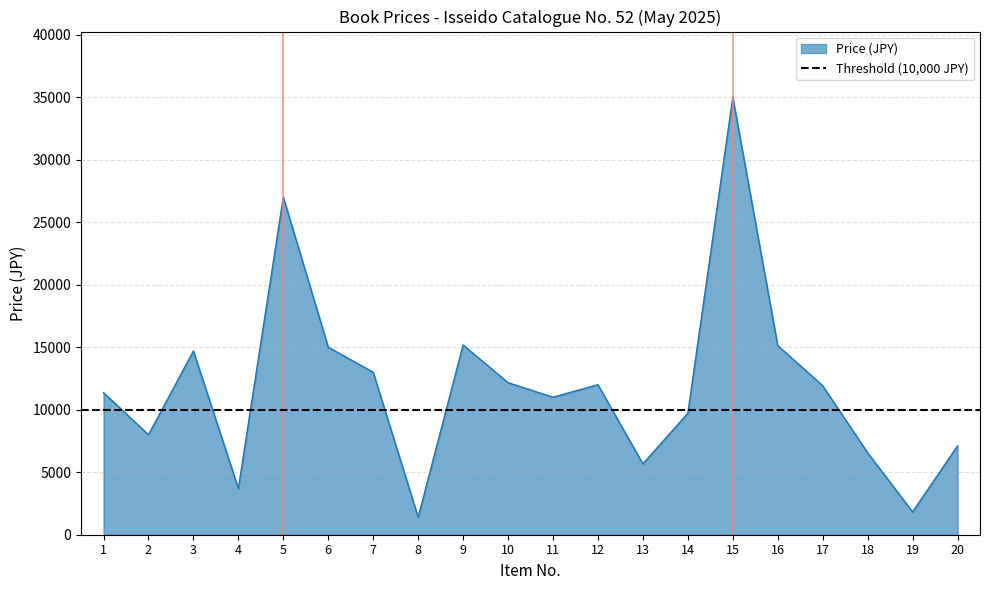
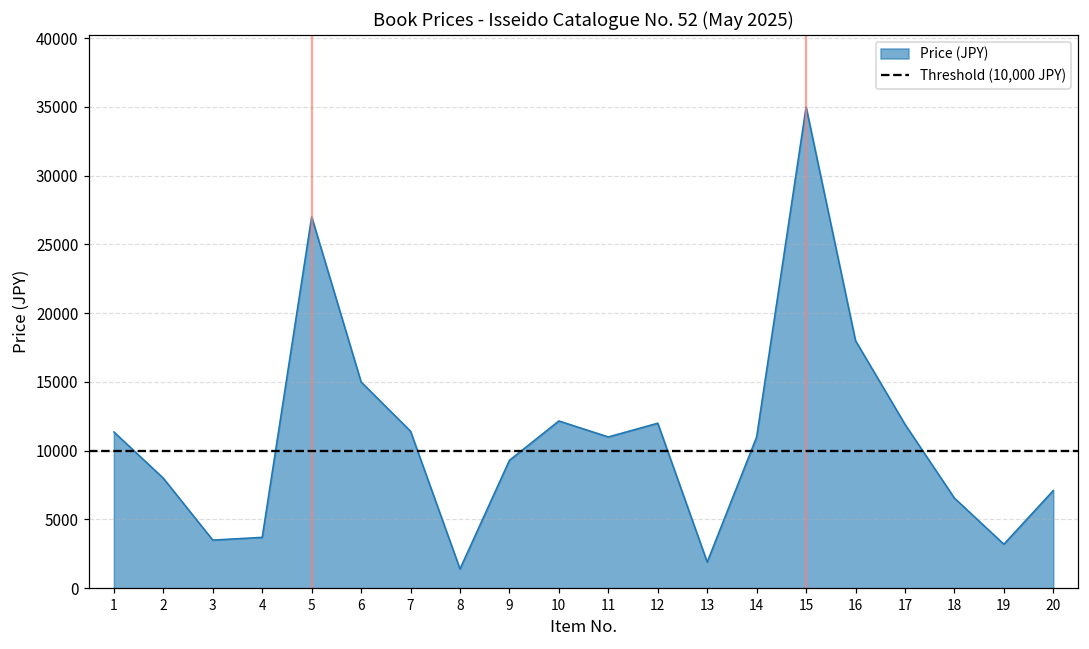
3: 14700 -> 3500
7: 13000 -> 11400
9: 15200 -> 9300
13: 5700 -> 1900
14: 9700 -> 11000
16: 15100 -> 18000
19: 1800 -> 3200
